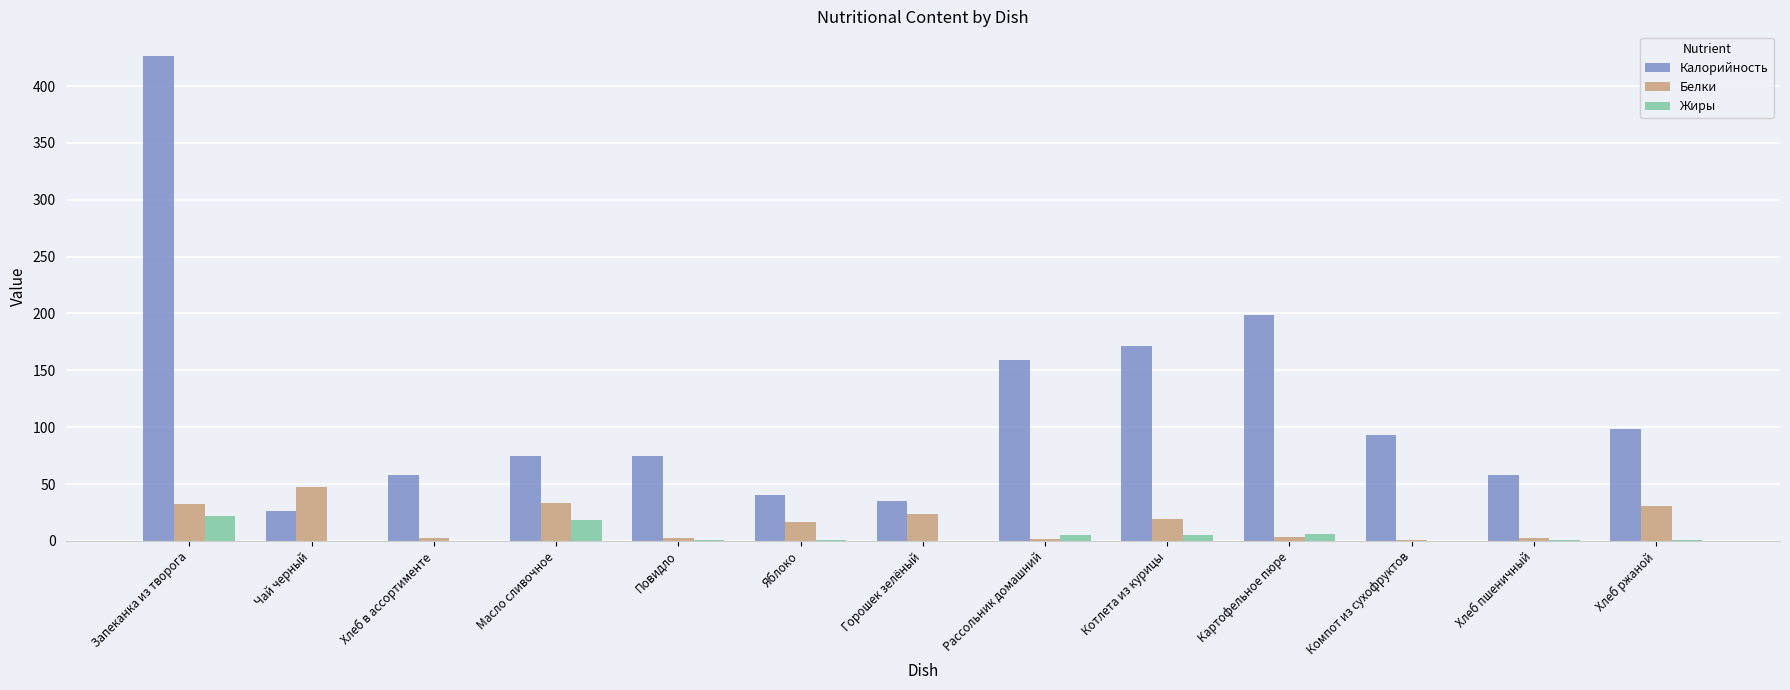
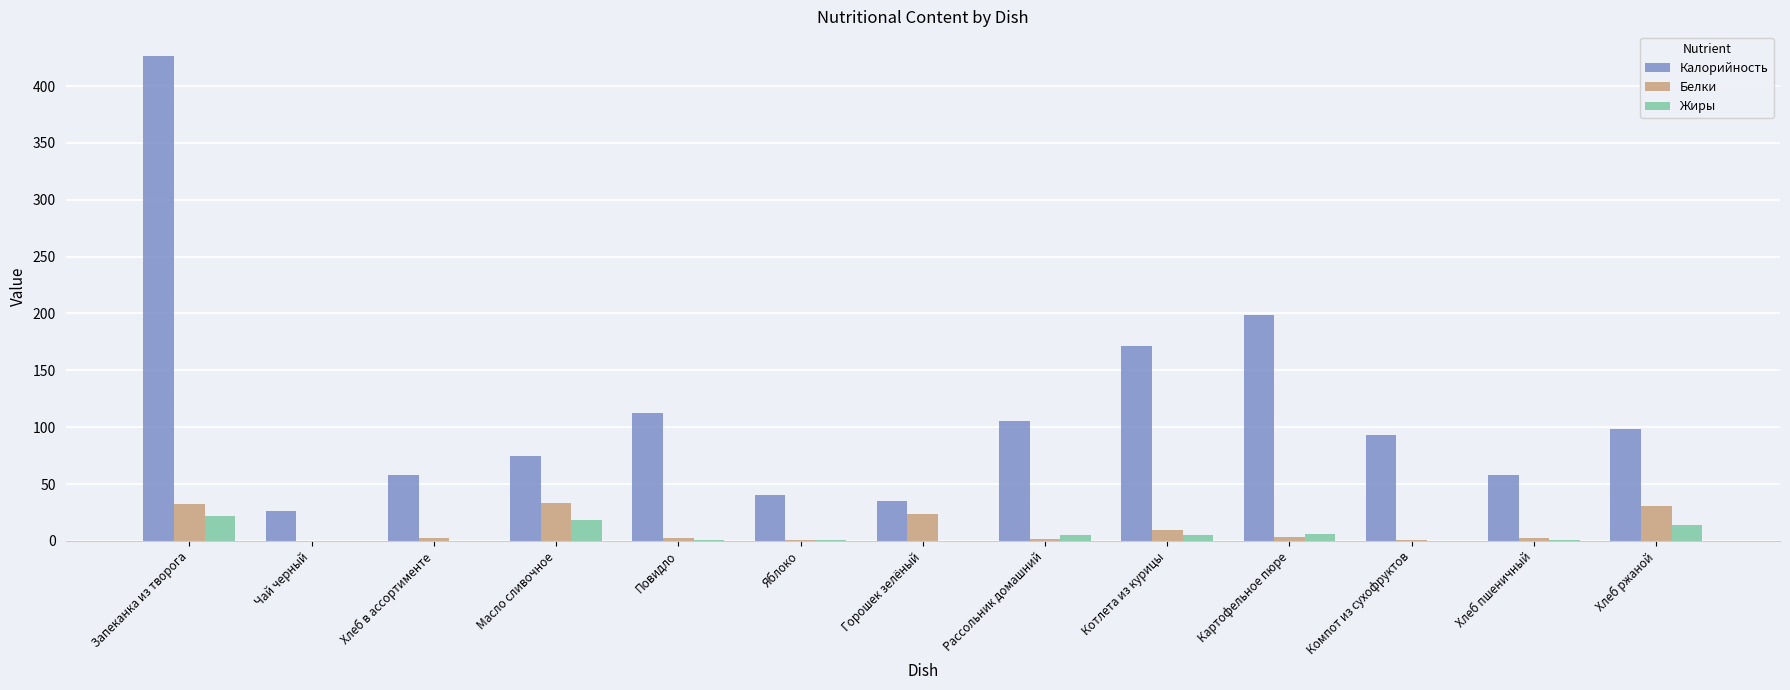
Белки, Чай черный: 47 -> 0
Калорийность, Повидло: 75 -> 112
Белки, Яблоко: 17 -> 0
Калорийность, Рассольник домашний: 159 -> 105
Белки, Котлета из курицы: 19 -> 10
Жиры, Хлеб ржаной: 1 -> 14
